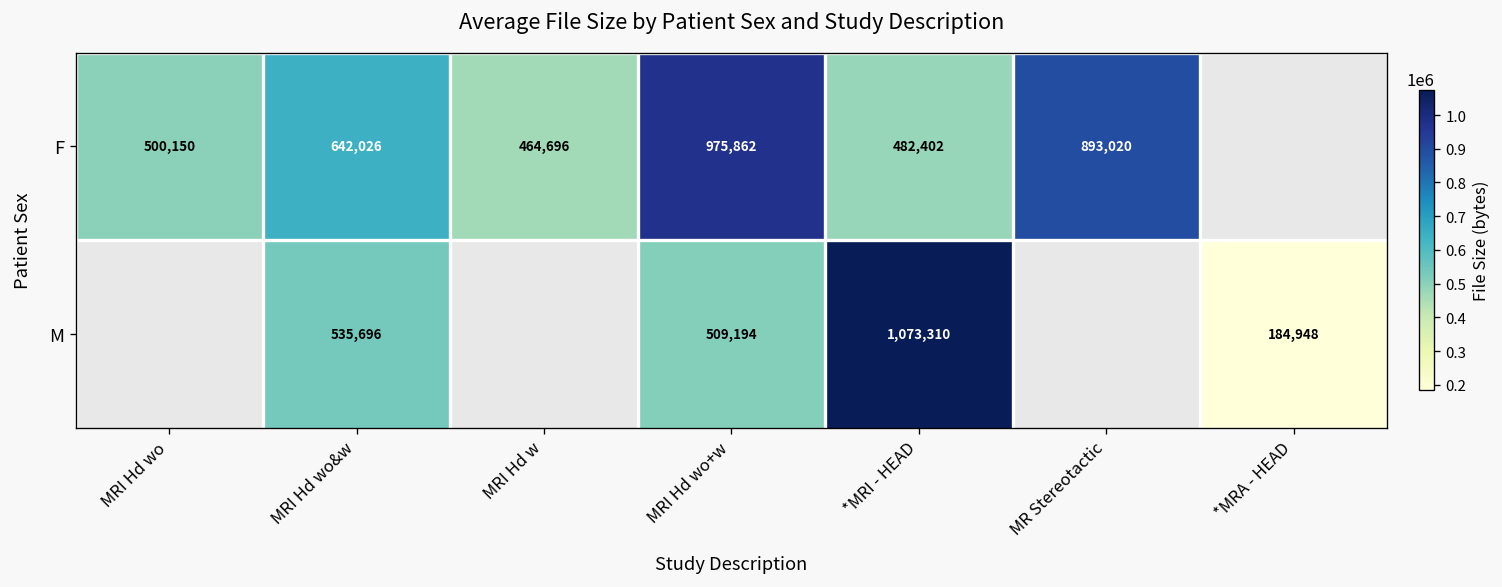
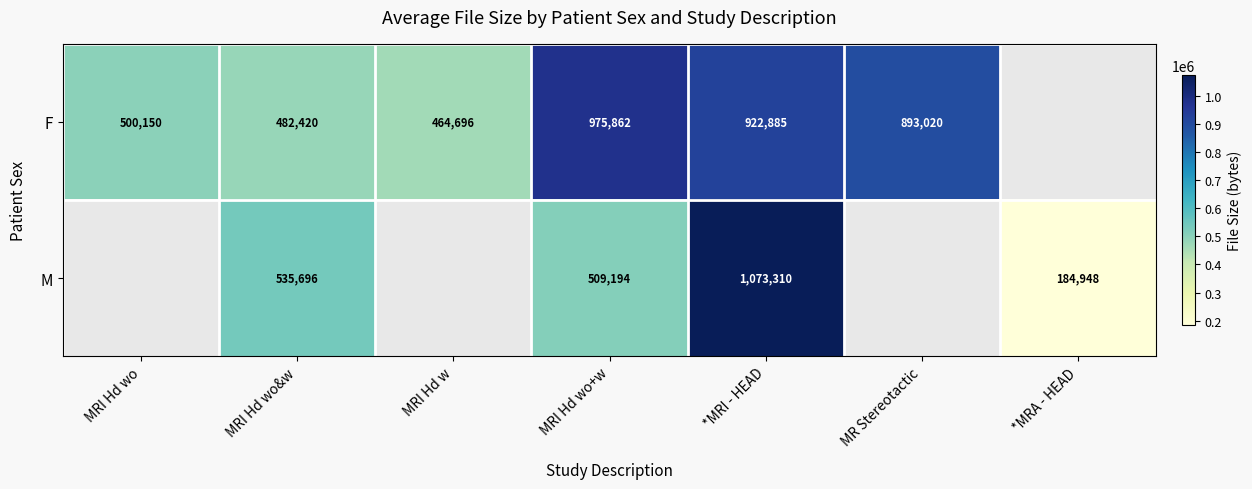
F, MRI Hd wo&w: 642,026 -> 482,420
F, *MRI - HEAD: 482,402 -> 922,885
